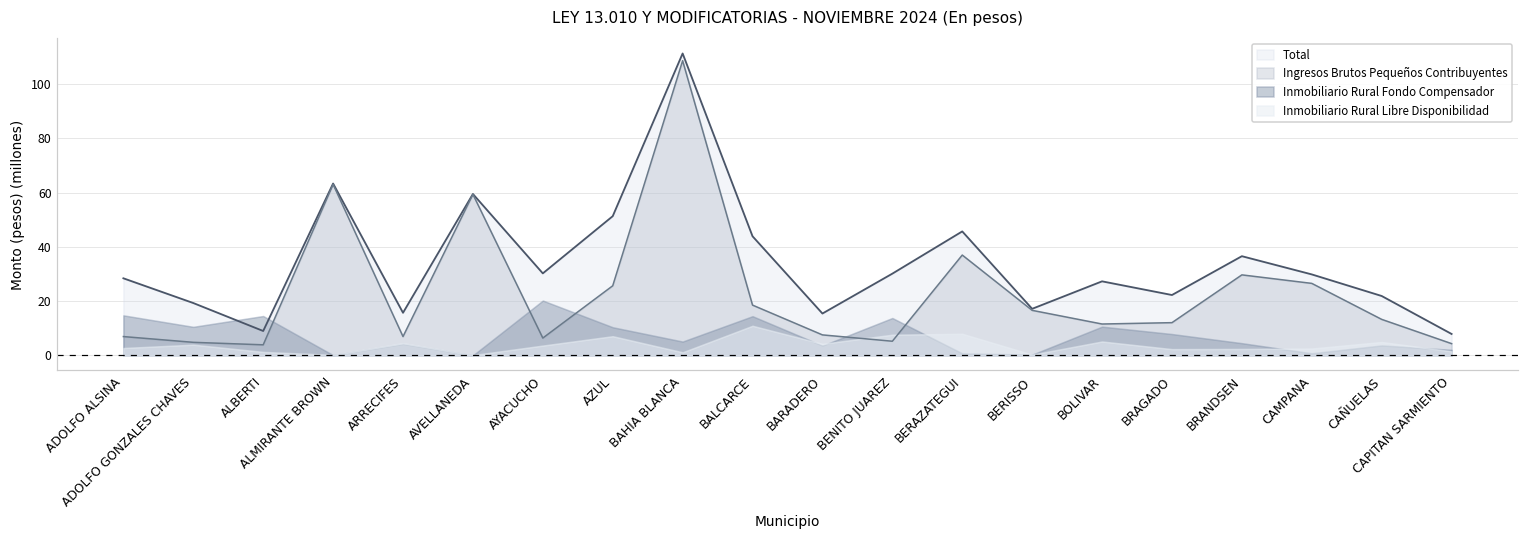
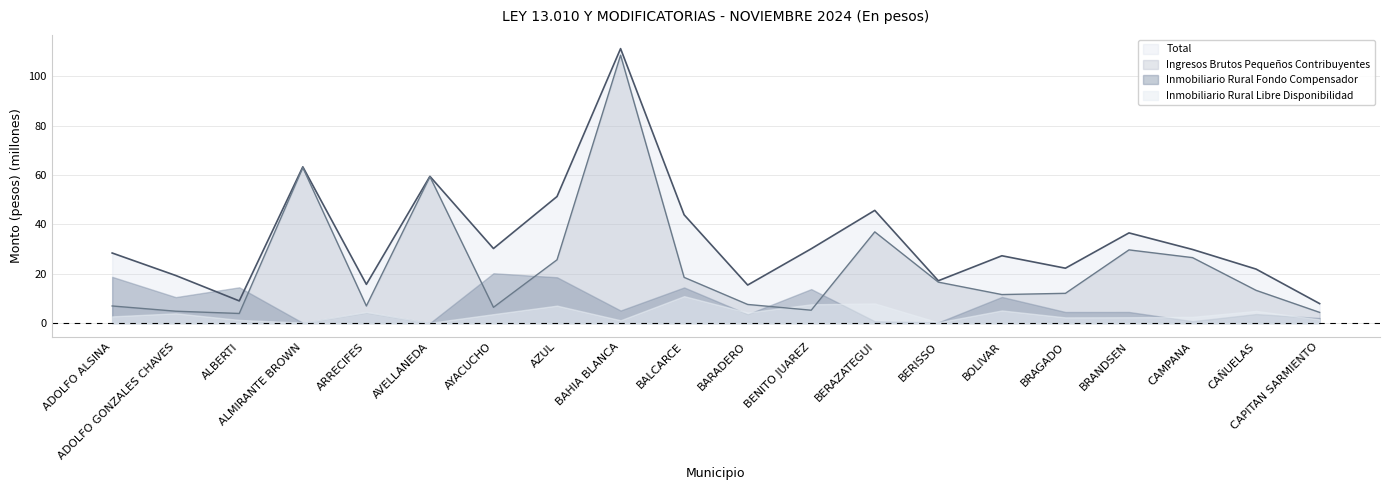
Inmobiliario Rural Fondo Compensador, ADOLFO ALSINA: 15 -> 19
Inmobiliario Rural Fondo Compensador, AZUL: 10 -> 19
Inmobiliario Rural Fondo Compensador, BRAGADO: 8 -> 4
